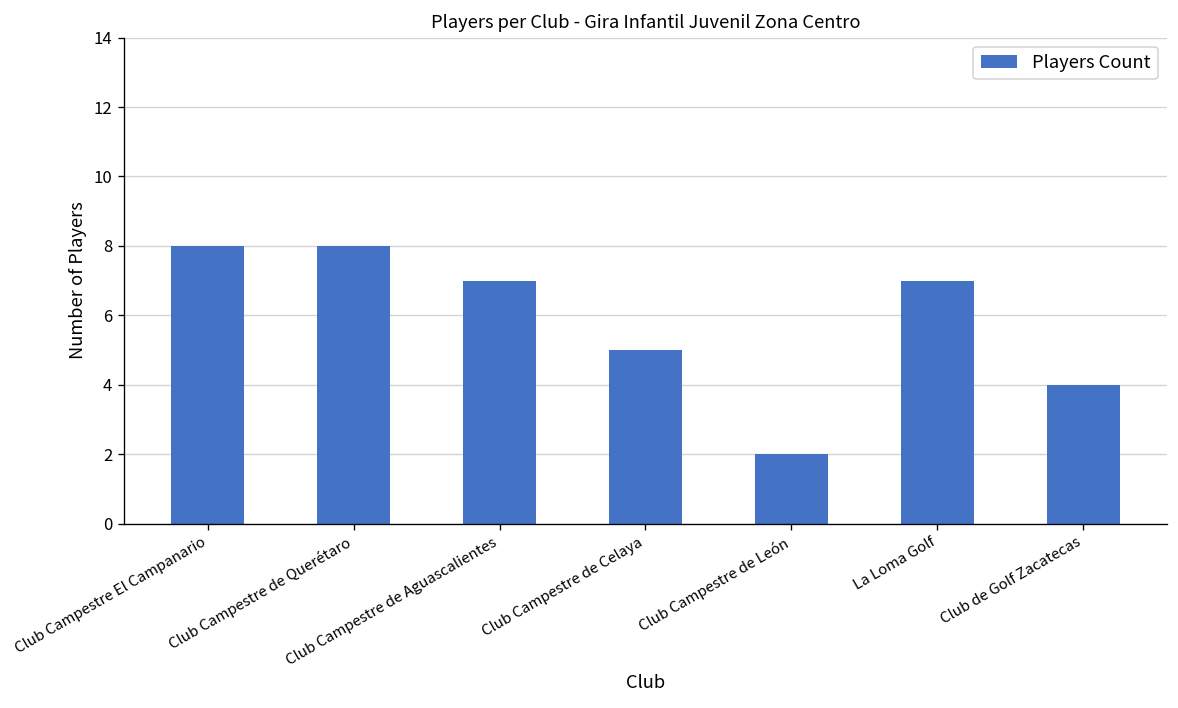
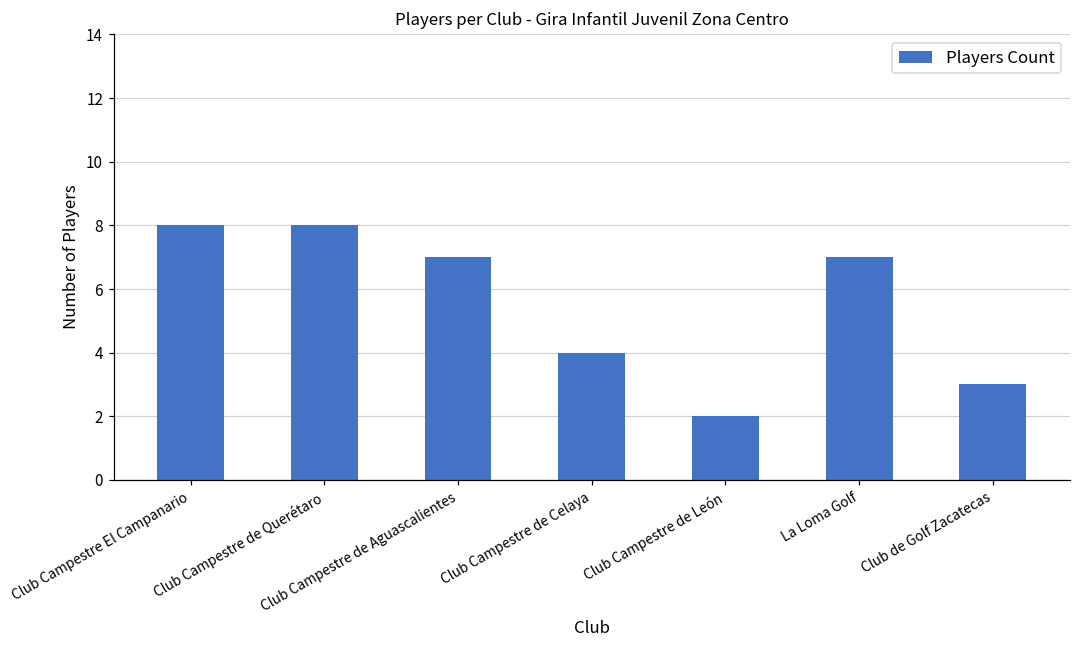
Club Campestre de Celaya: 5 -> 4
Club de Golf Zacatecas: 4 -> 3
